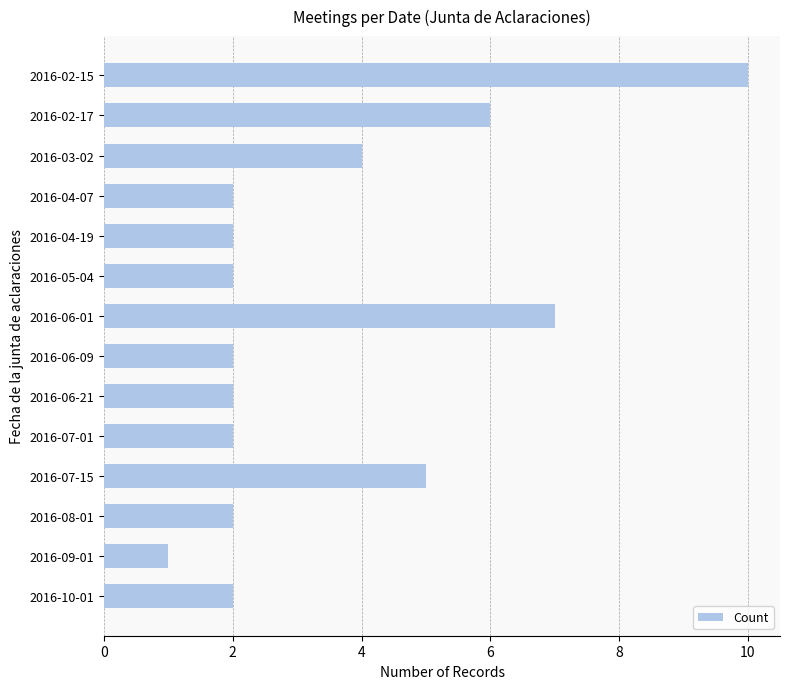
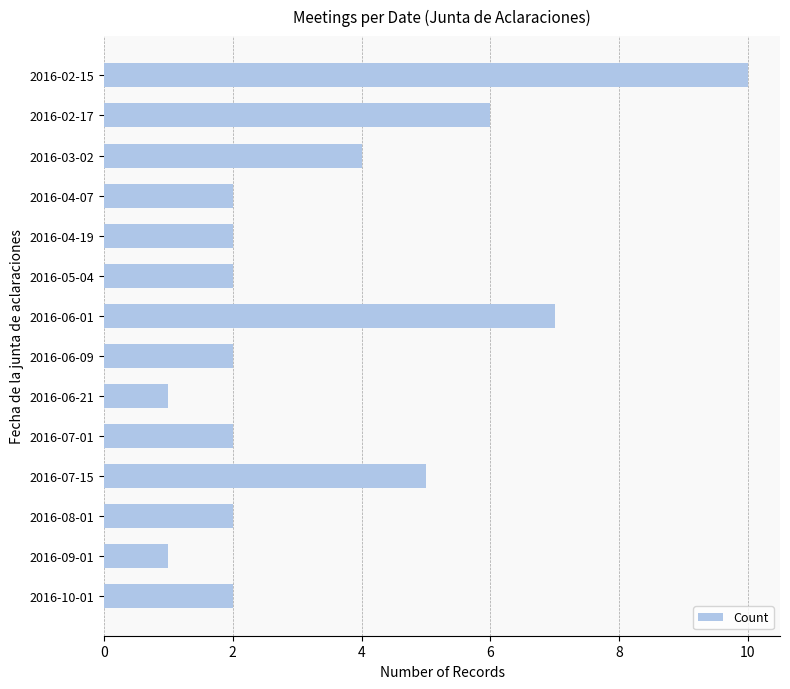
2016-06-21: 2 -> 1
